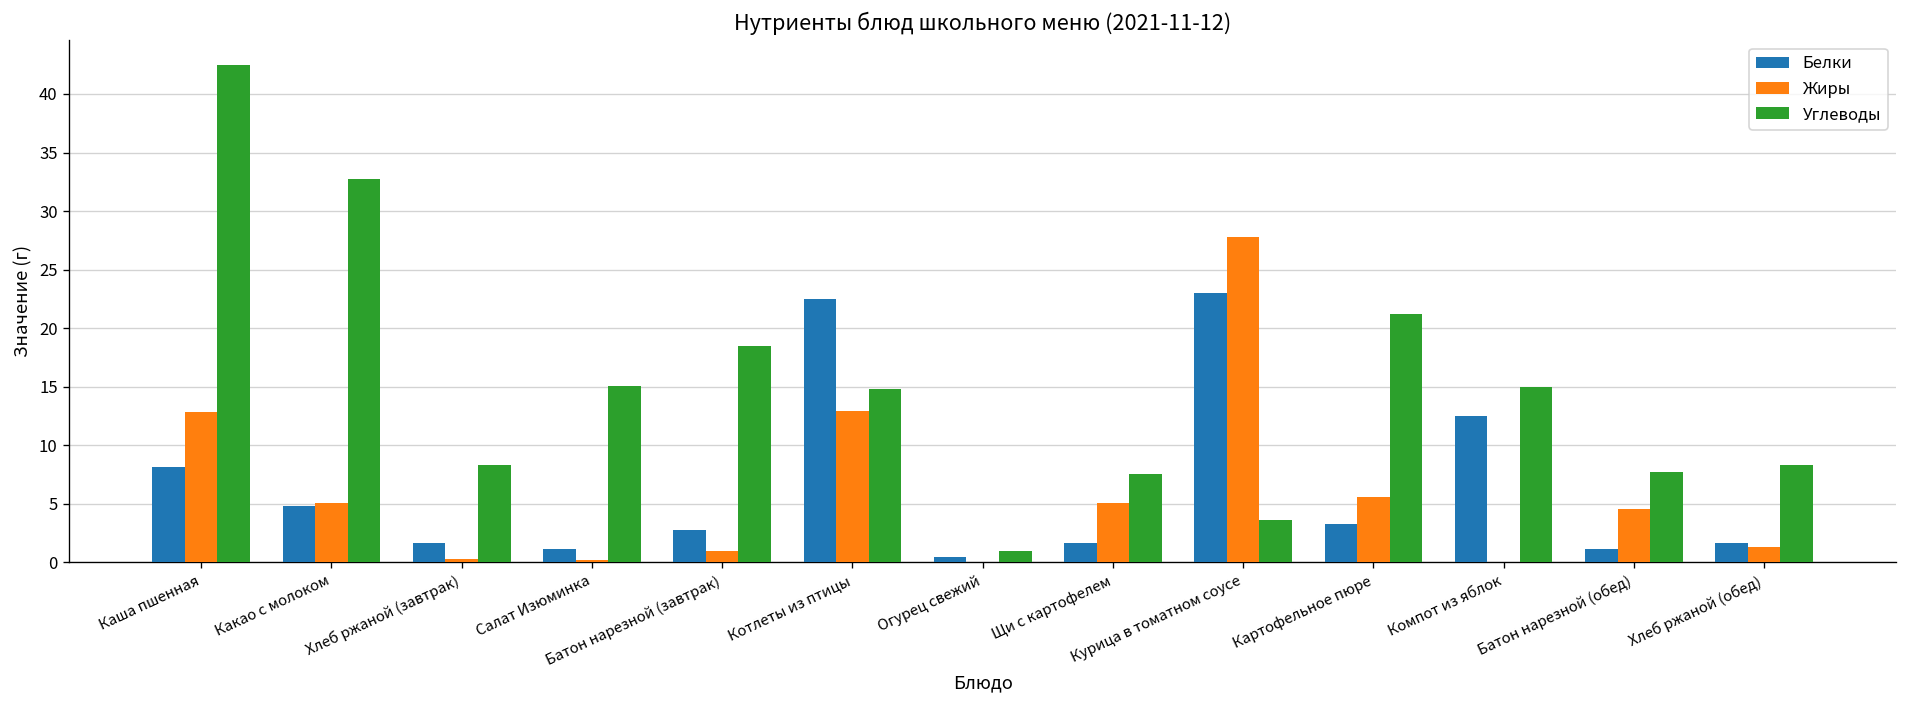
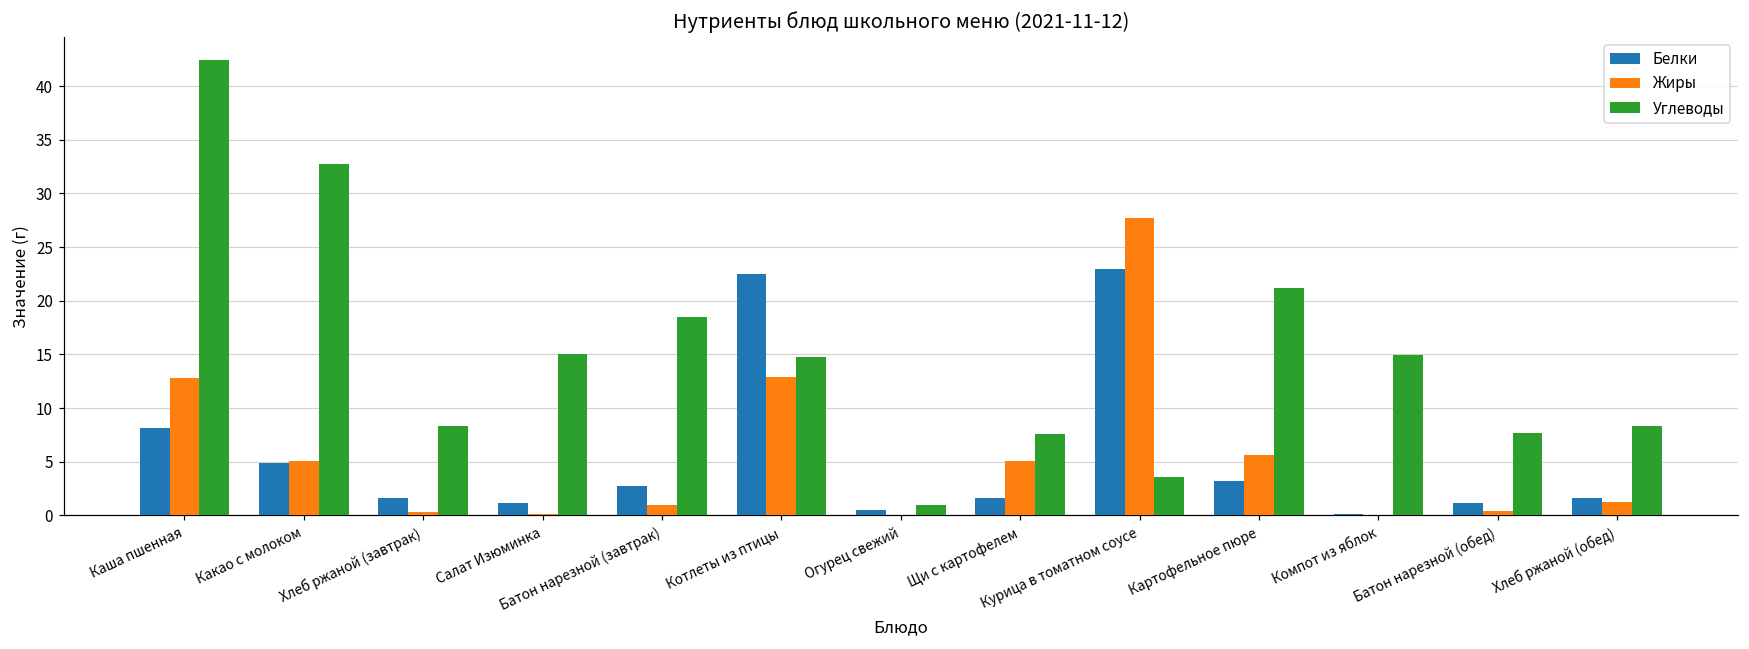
Белки, Компот из яблок: 13 -> 0
Жиры, Батон нарезной (обед): 5 -> 0
